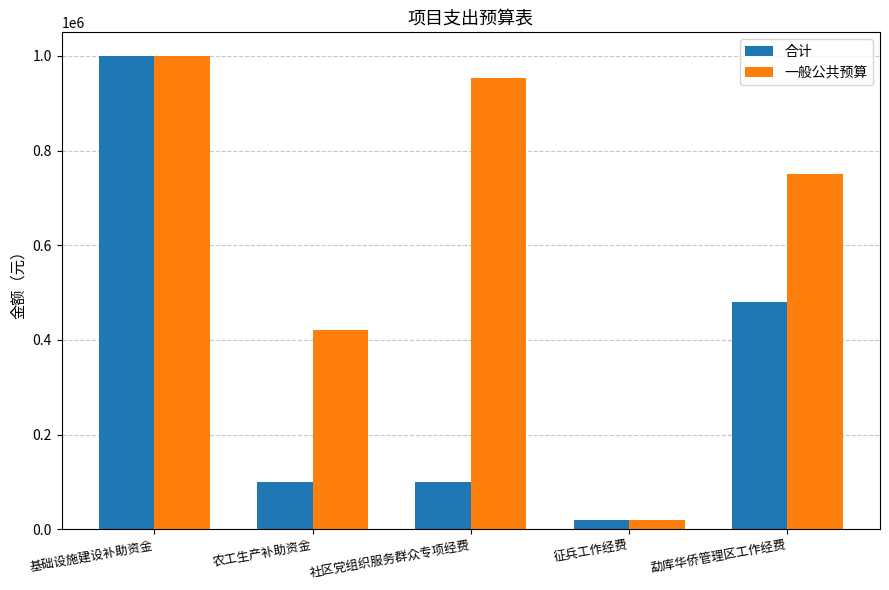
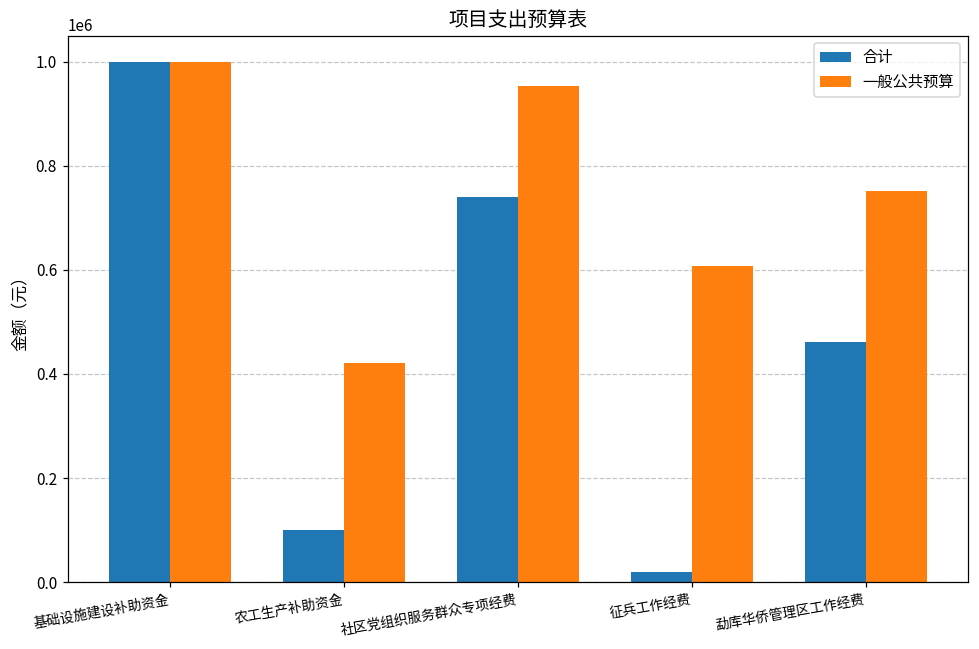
合计, 社区党组织服务群众专项经费: 100000 -> 740000
一般公共预算, 征兵工作经费: 20000 -> 610000
合计, 勐库华侨管理区工作经费: 480000 -> 460000
